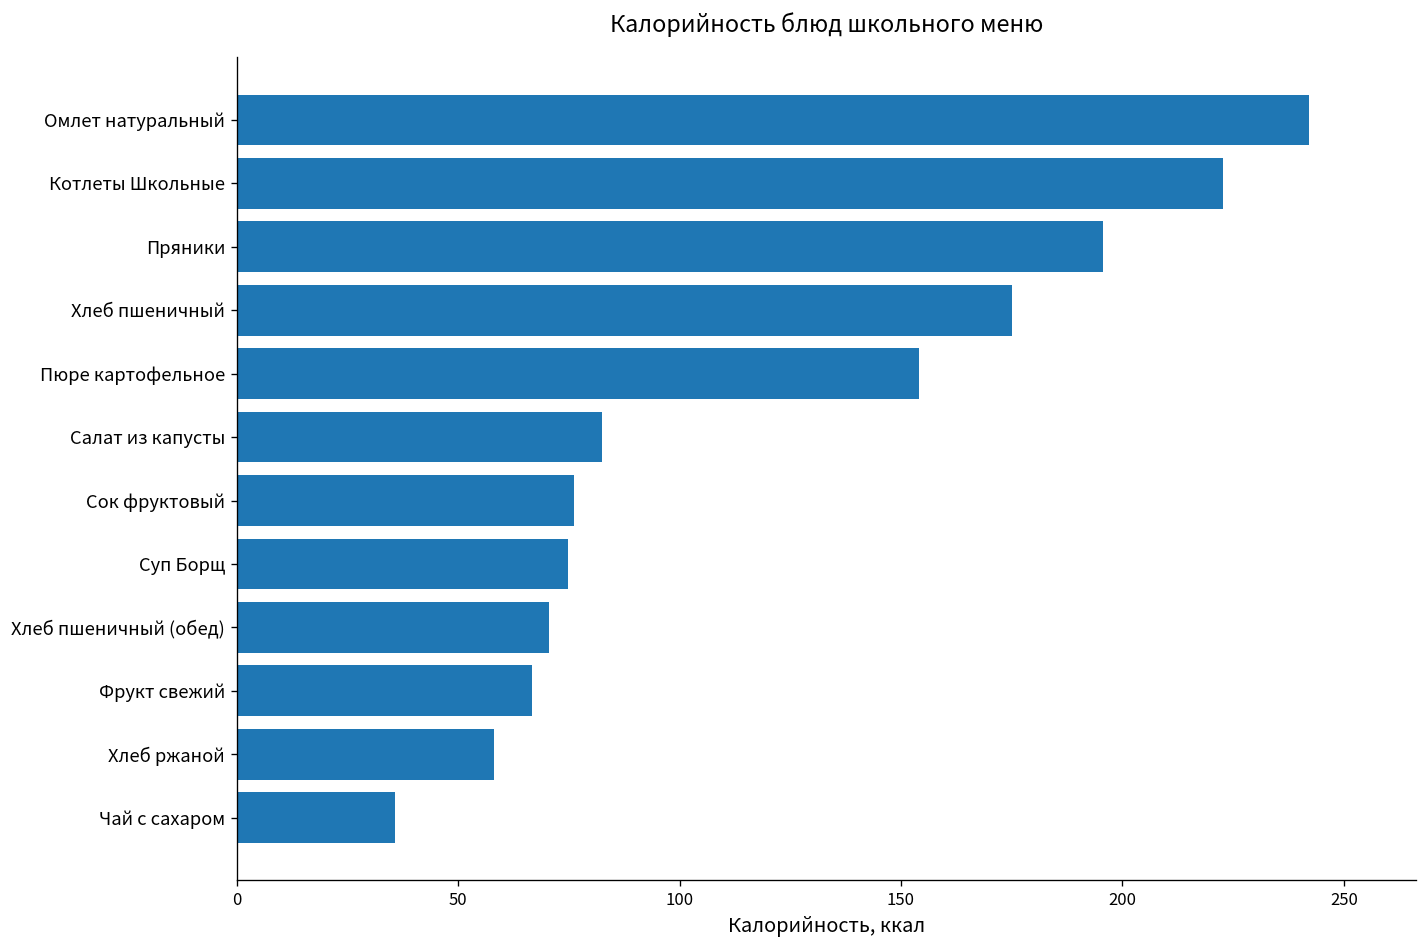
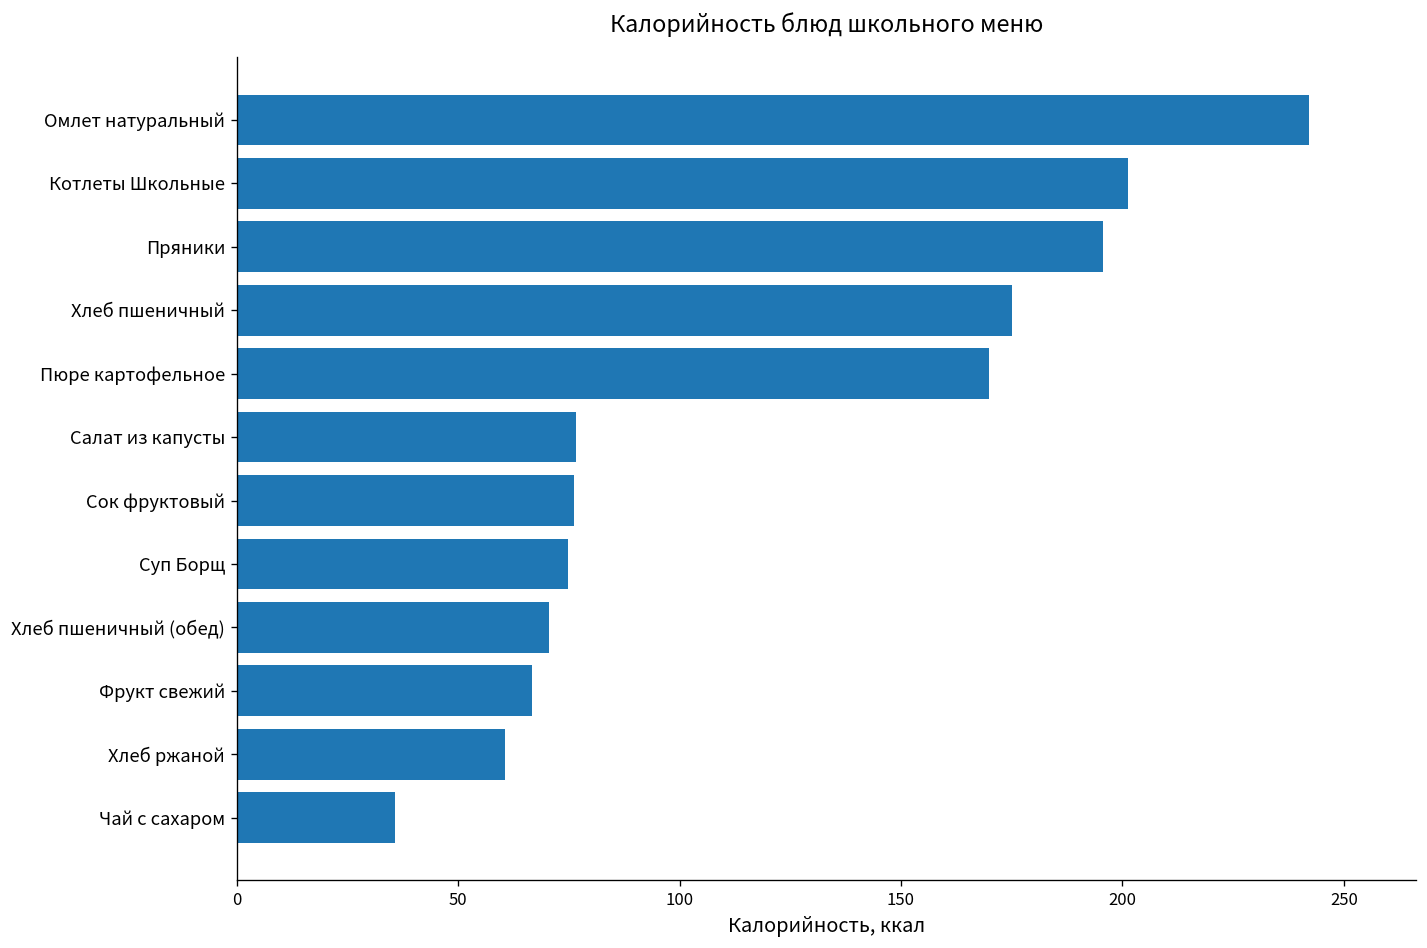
Котлеты Школьные: 223 -> 201
Пюре картофельное: 154 -> 170
Салат из капусты: 82 -> 77
Хлеб ржаной: 58 -> 61
